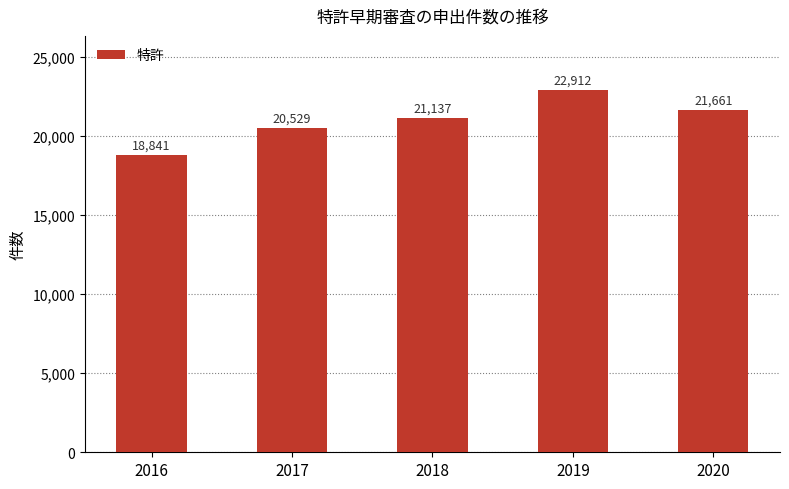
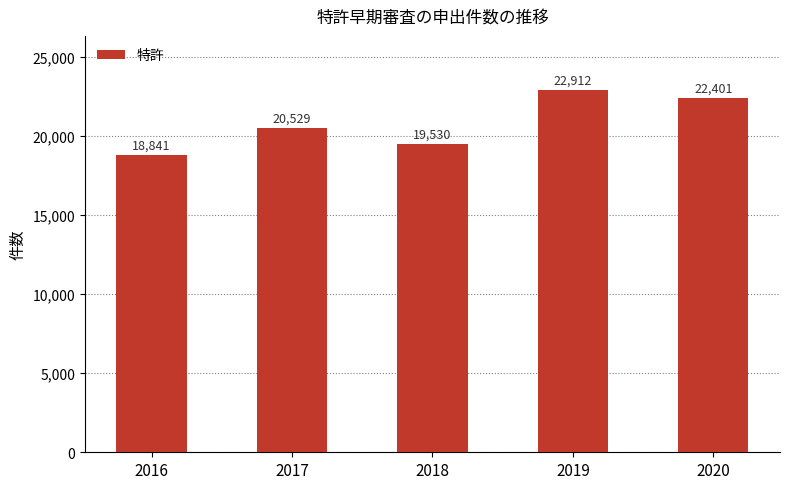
2018: 21,137 -> 19,530
2020: 21,661 -> 22,401
